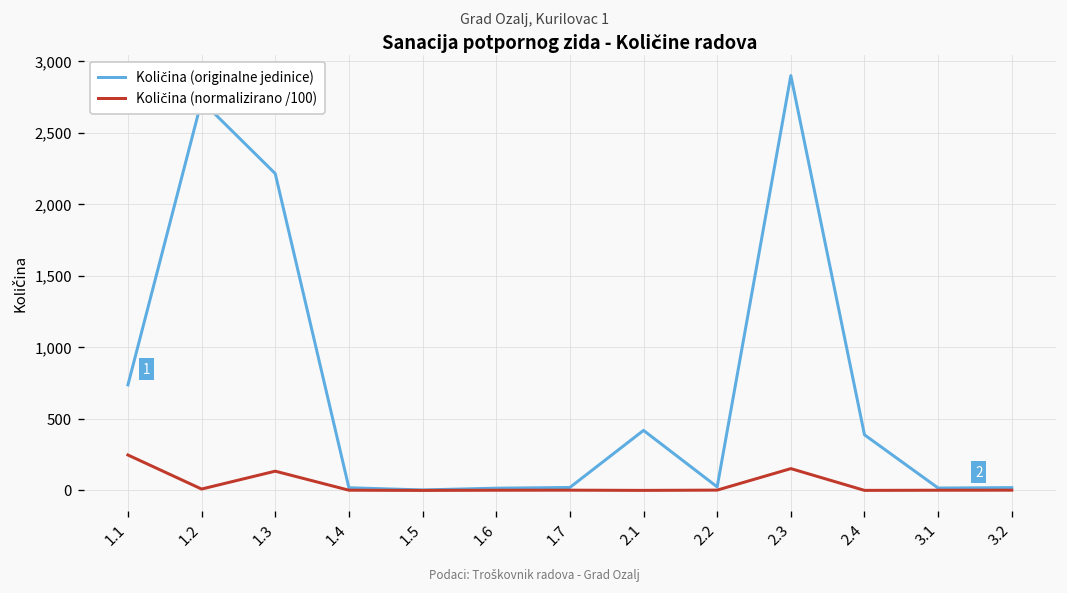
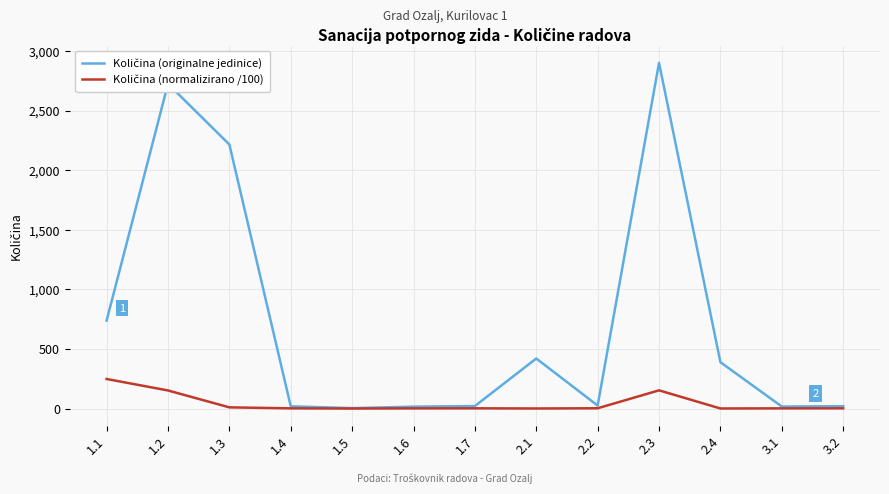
Količina (normalizirano /100), 1.2: 10 -> 150
Količina (normalizirano /100), 1.3: 130 -> 10
